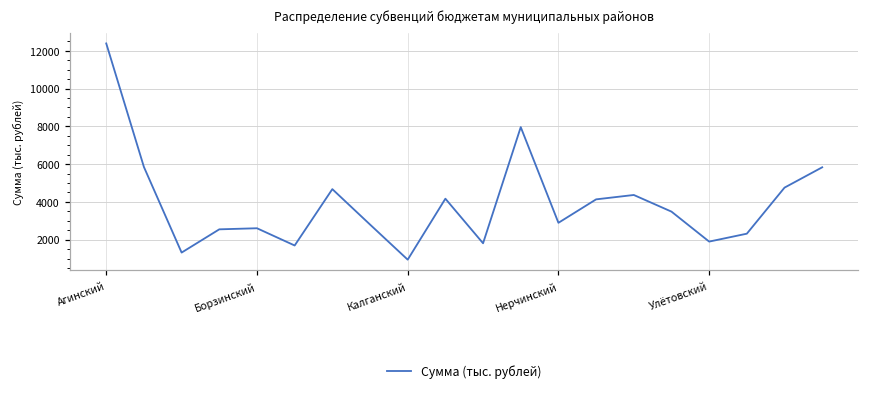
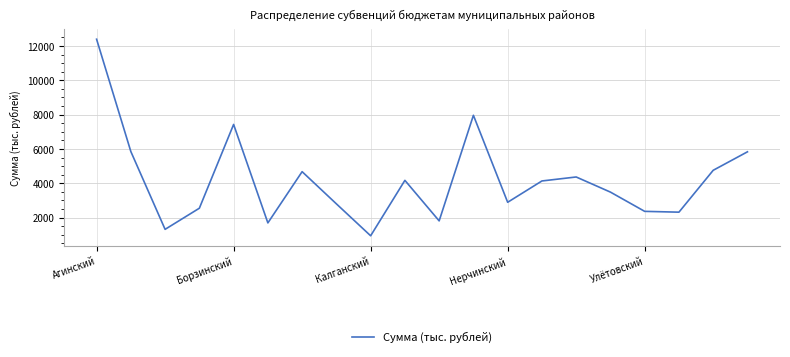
Борзинский: 2600 -> 7400
Улётовский: 1900 -> 2400
